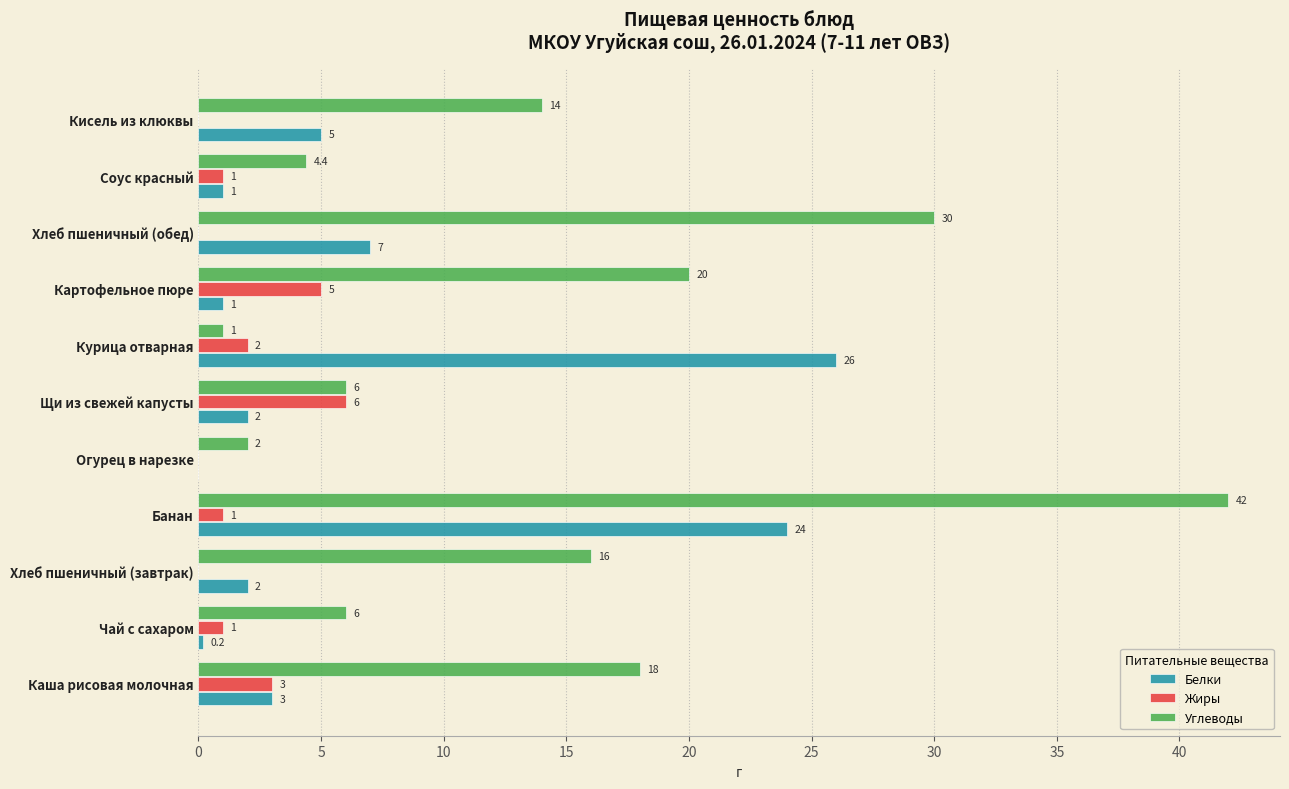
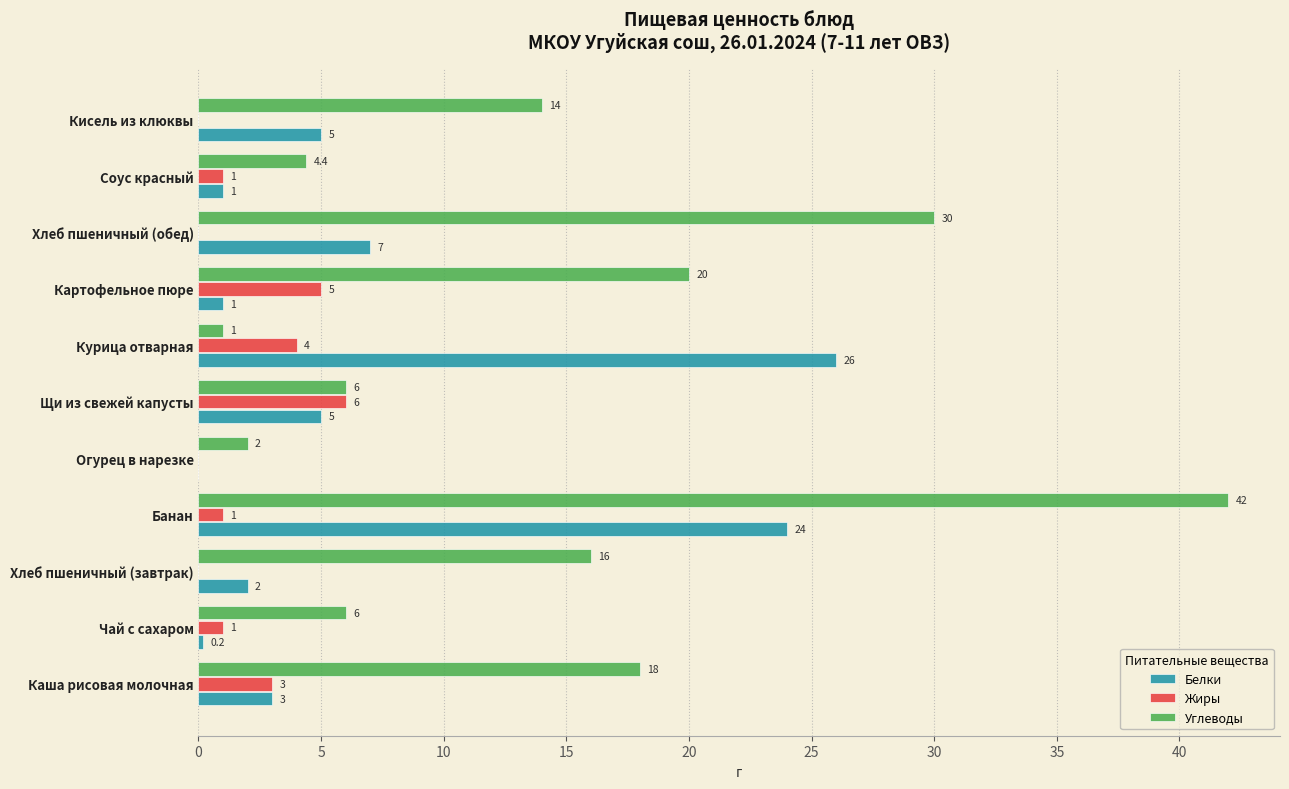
Жиры, Курица отварная: 2 -> 4
Белки, Щи из свежей капусты: 2 -> 5
